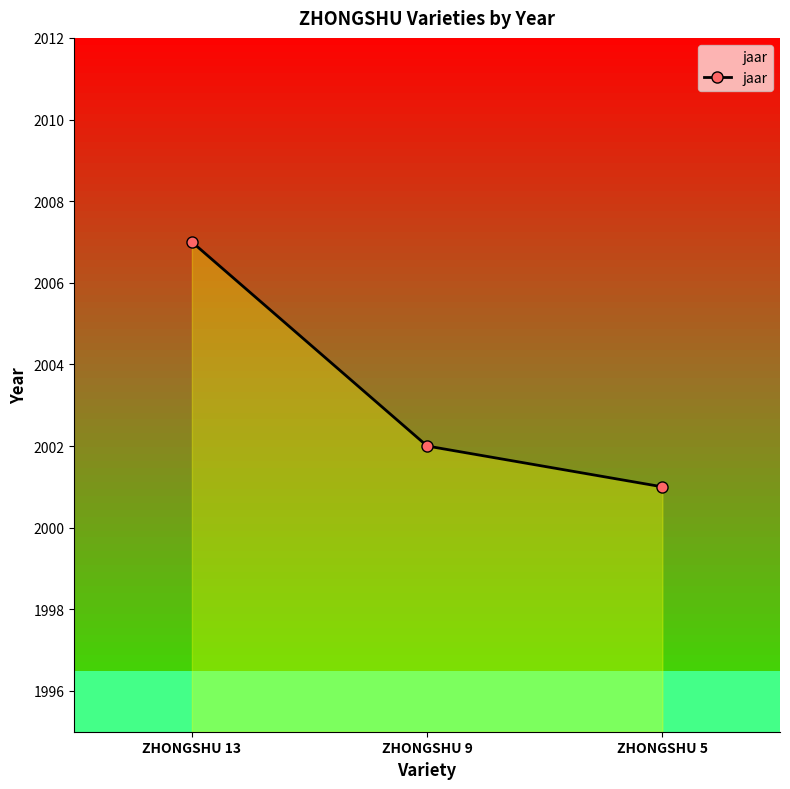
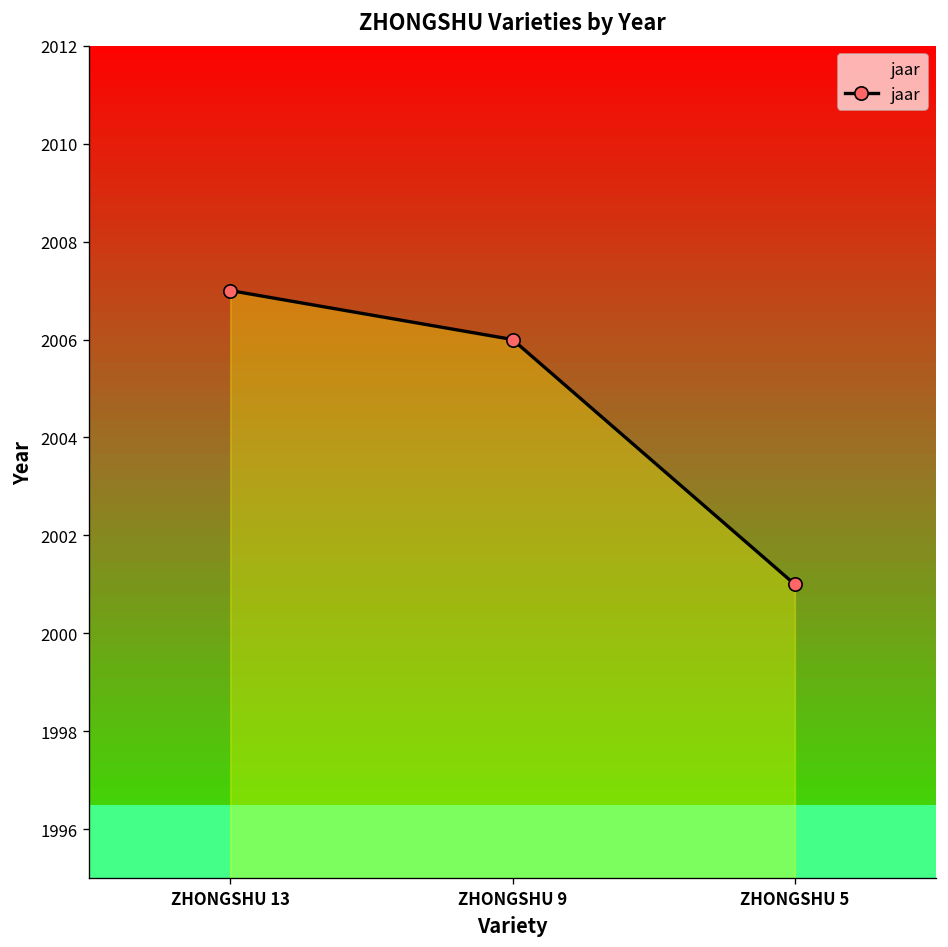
ZHONGSHU 9: 2002 -> 2006
